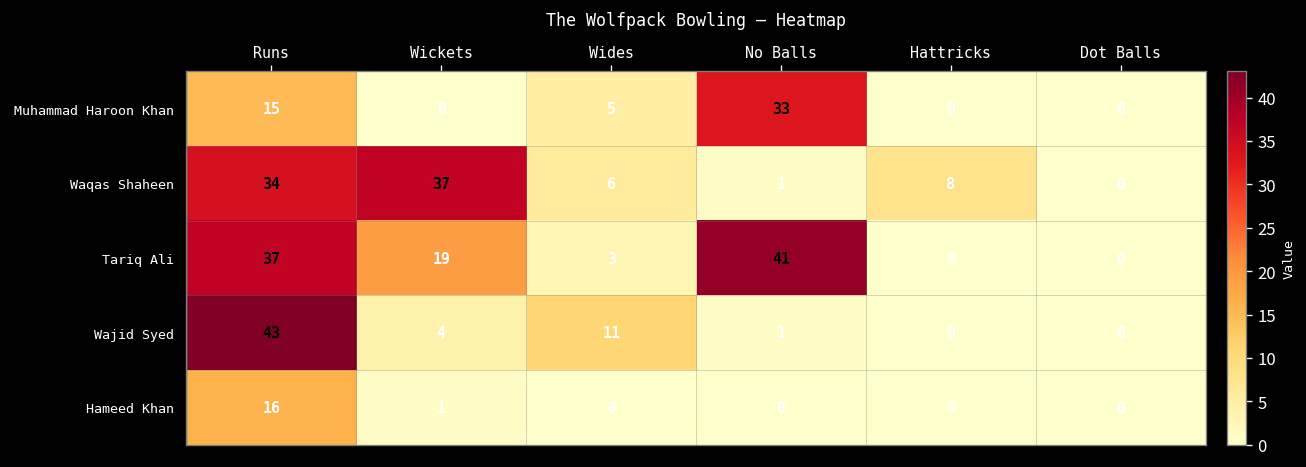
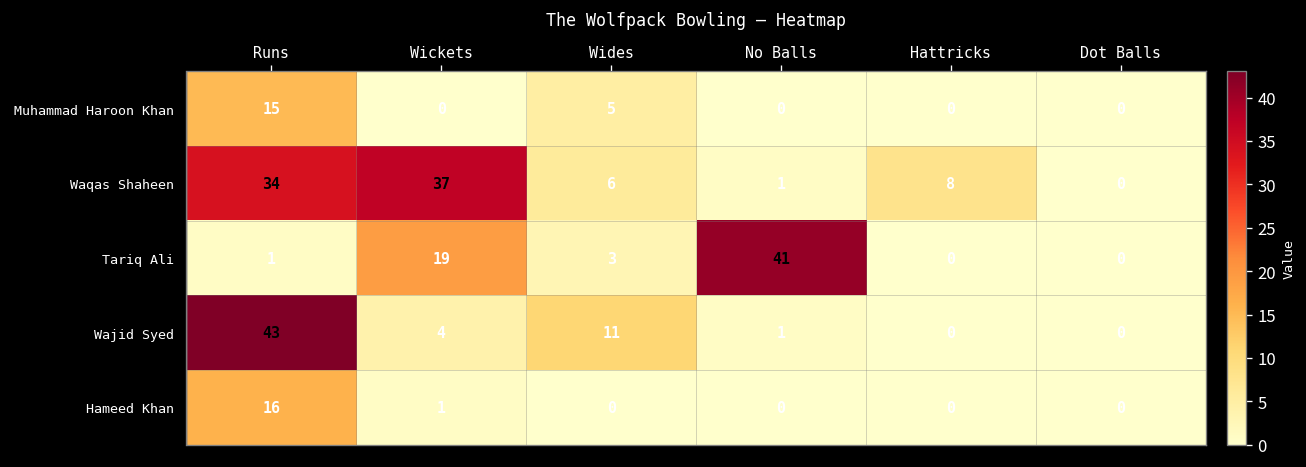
Muhammad Haroon Khan, No Balls: 33 -> 0
Tariq Ali, Runs: 37 -> 1
